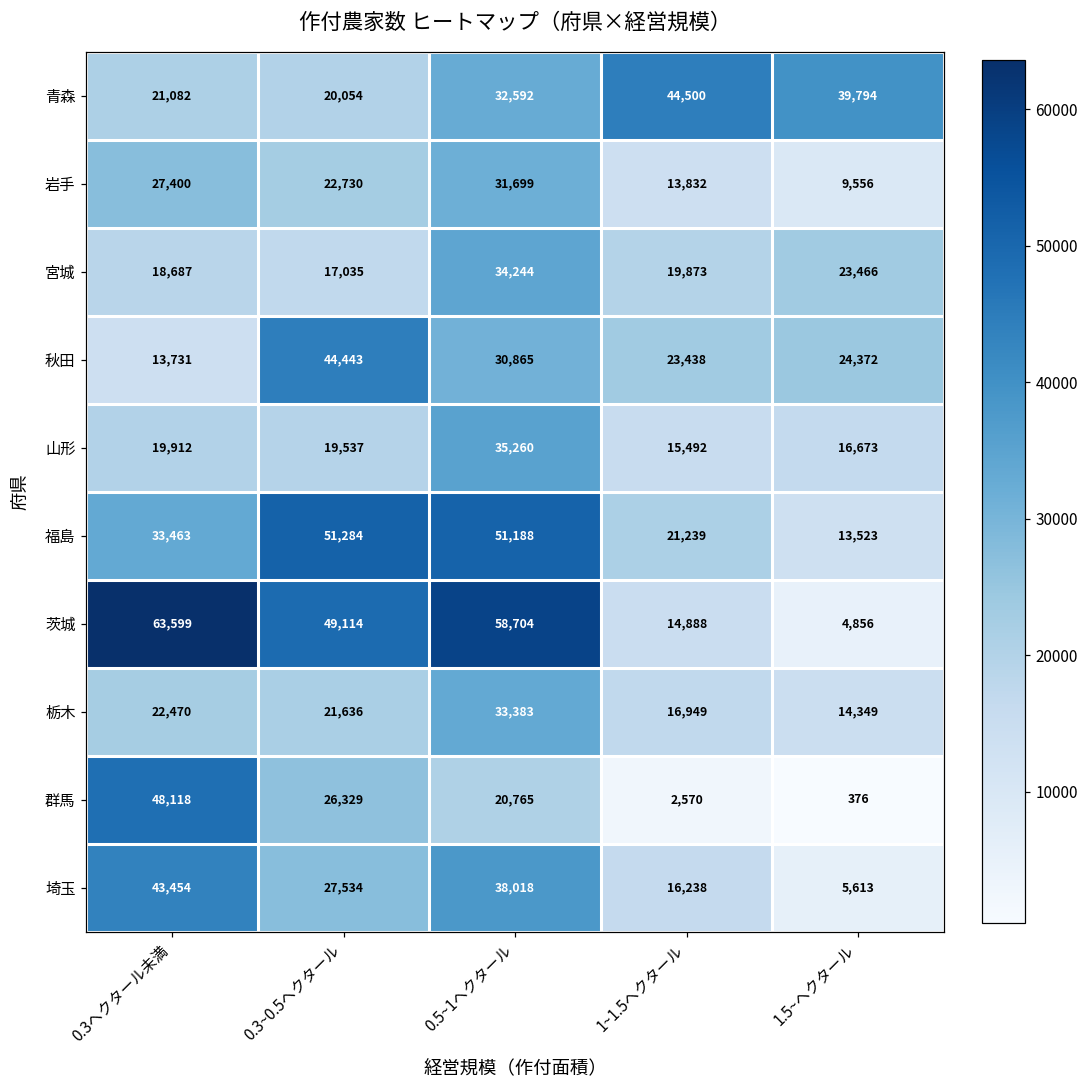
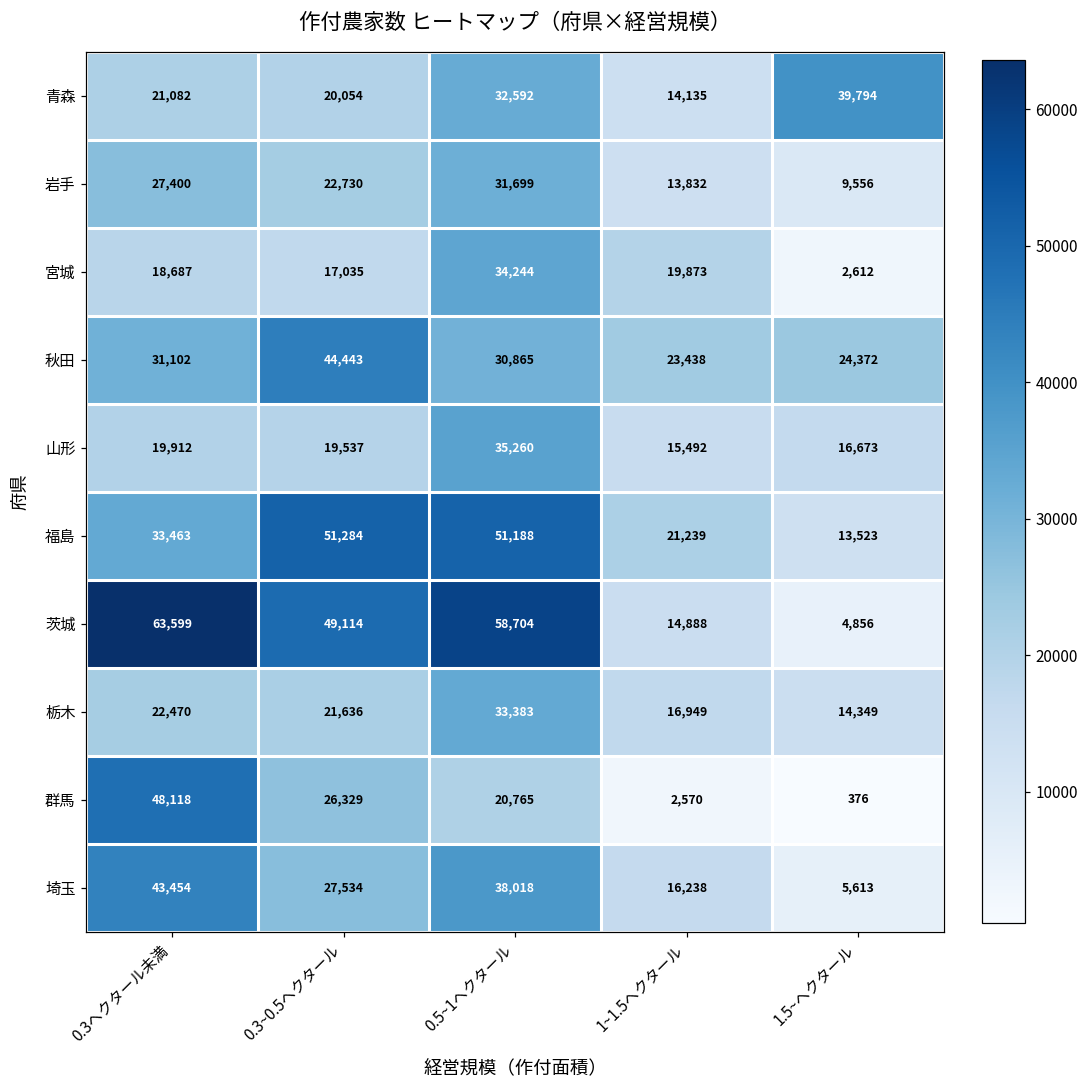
青森, 1~1.5ヘクタール: 44,500 -> 14,135
宮城, 1.5~ヘクタール: 23,466 -> 2,612
秋田, 0.3ヘクタール未満: 13,731 -> 31,102
